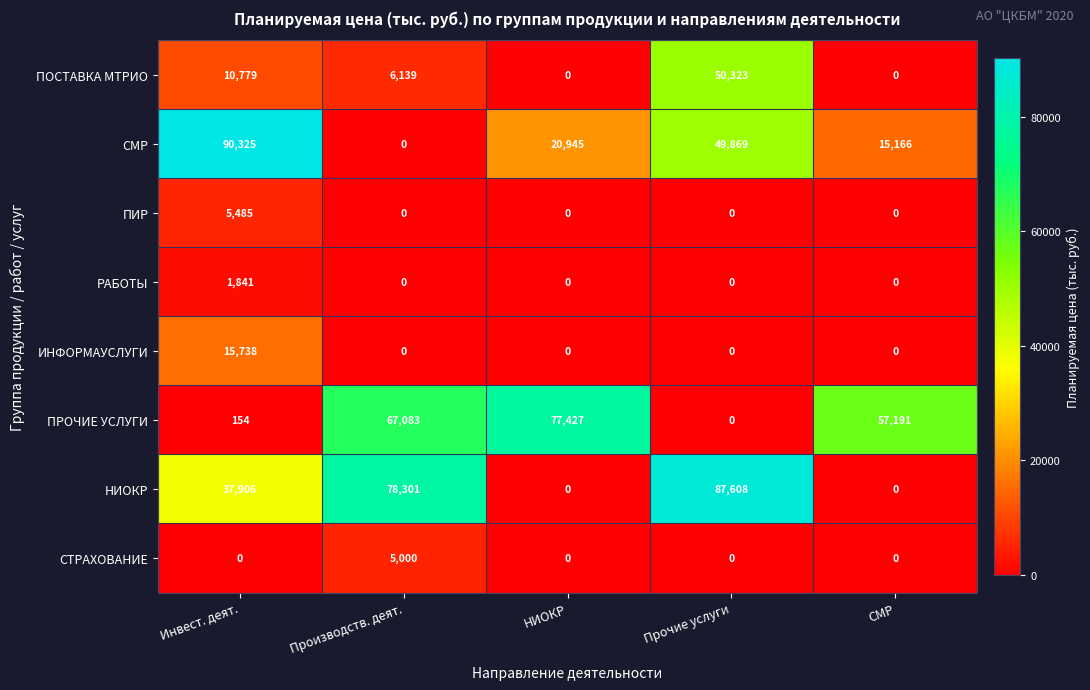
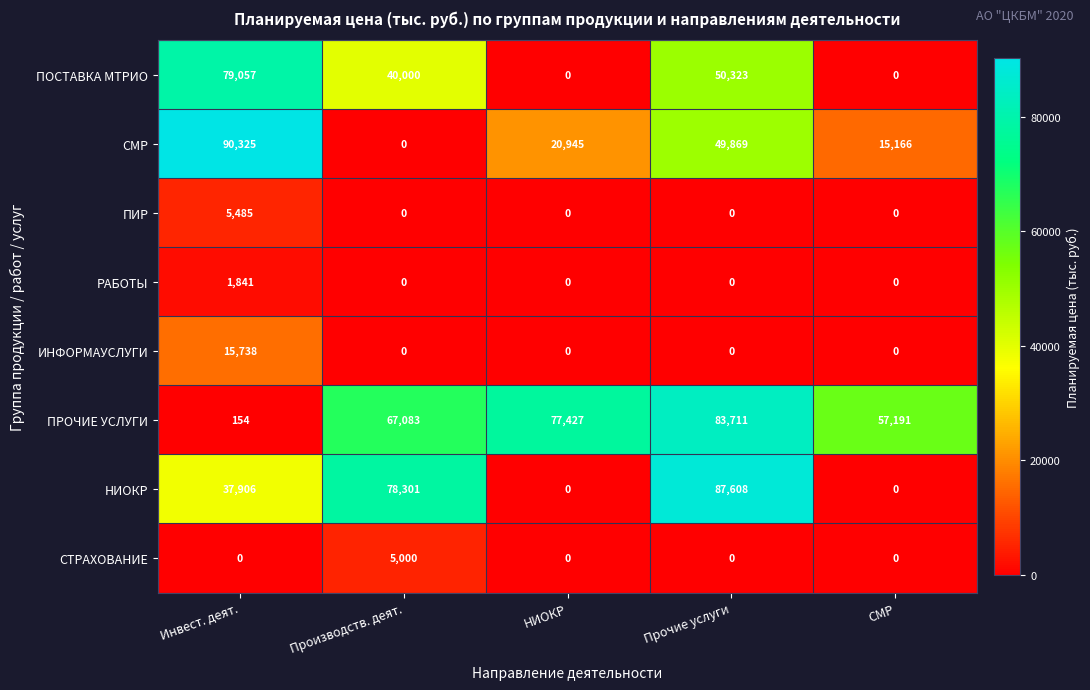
ПОСТАВКА МТРИО, Инвест. деят.: 10,779 -> 79,057
ПОСТАВКА МТРИО, Производств. деят.: 6,139 -> 40,000
ПРОЧИЕ УСЛУГИ, Прочие услуги: 0 -> 83,711
